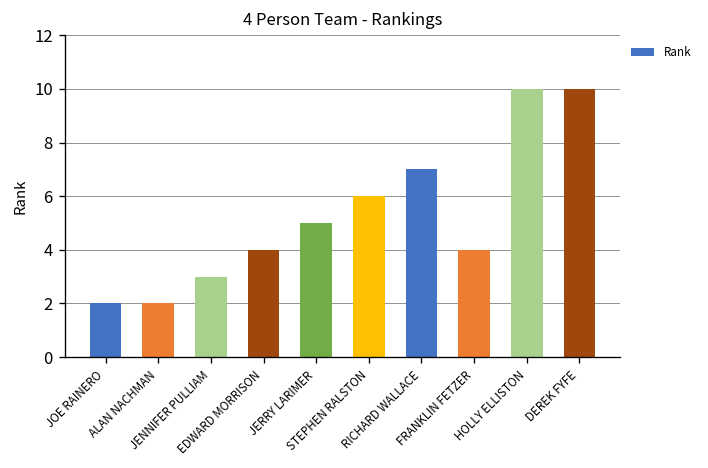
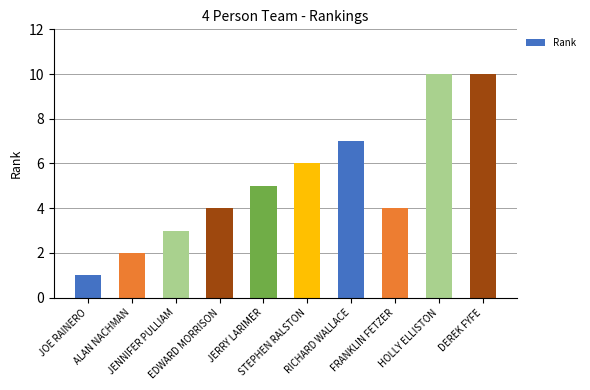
JOE RAINERO: 2 -> 1
